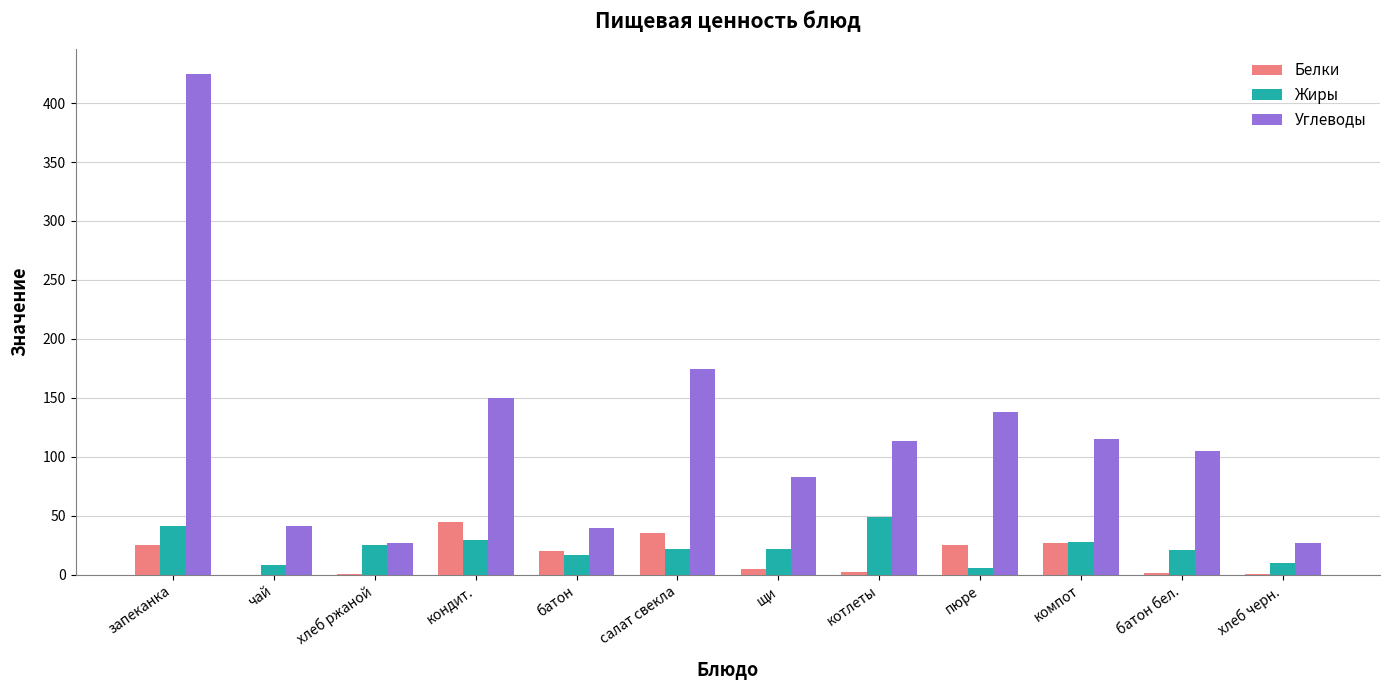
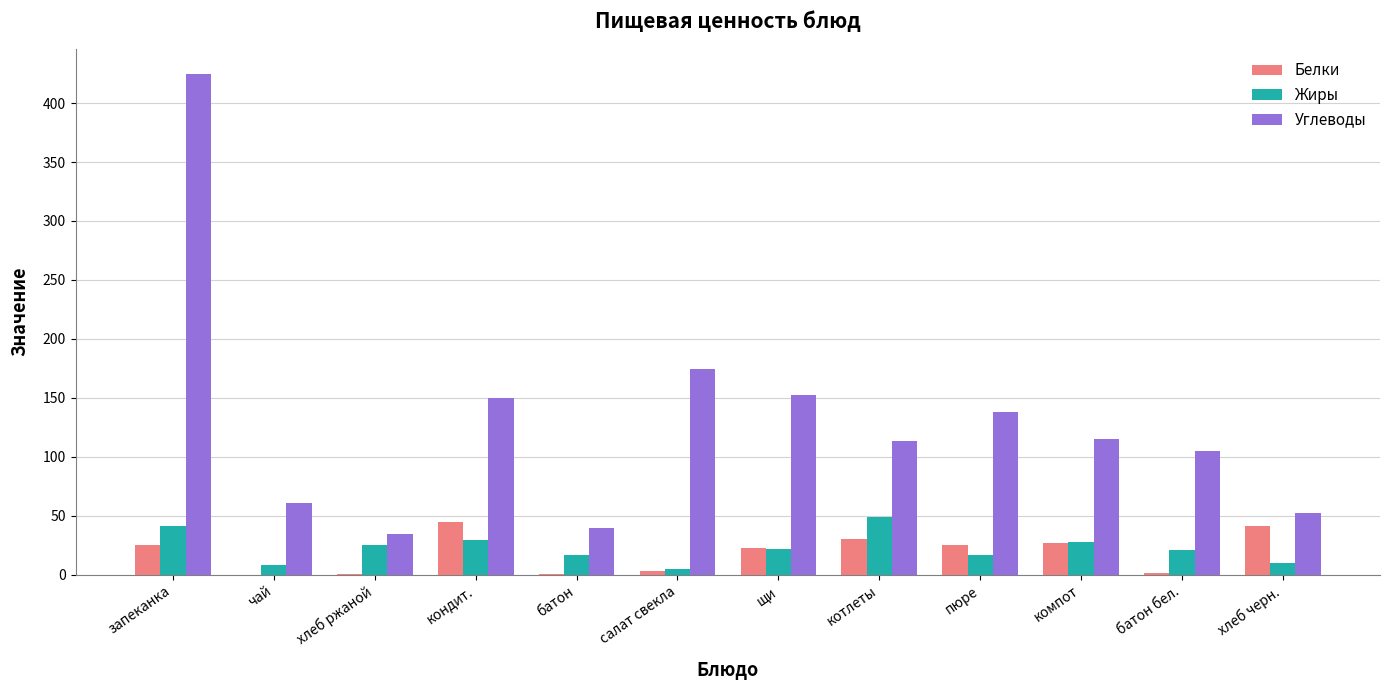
Углеводы, чай: 41 -> 61
Углеводы, хлеб ржаной: 27 -> 35
Белки, батон: 20 -> 0
Белки, салат свекла: 36 -> 3
Жиры, салат свекла: 22 -> 5
Белки, щи: 5 -> 22
Углеводы, щи: 83 -> 152
Белки, котлеты: 2 -> 30
Жиры, пюре: 6 -> 16
Белки, хлеб черн.: 0 -> 41
Углеводы, хлеб черн.: 27 -> 52
